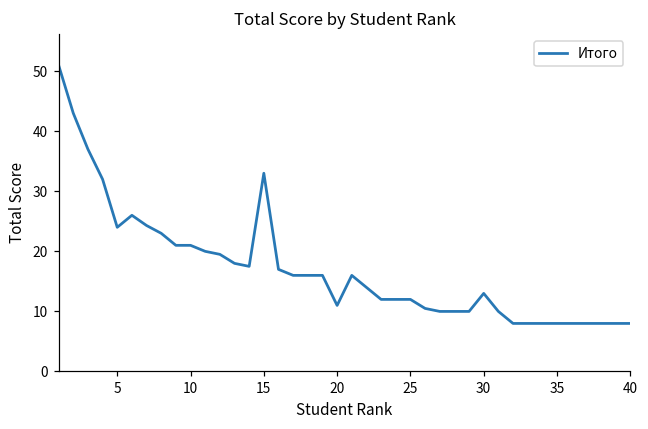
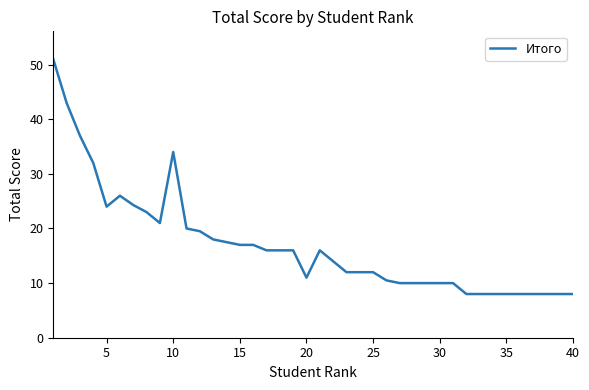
10: 21 -> 34
15: 33 -> 17
30: 13 -> 10
